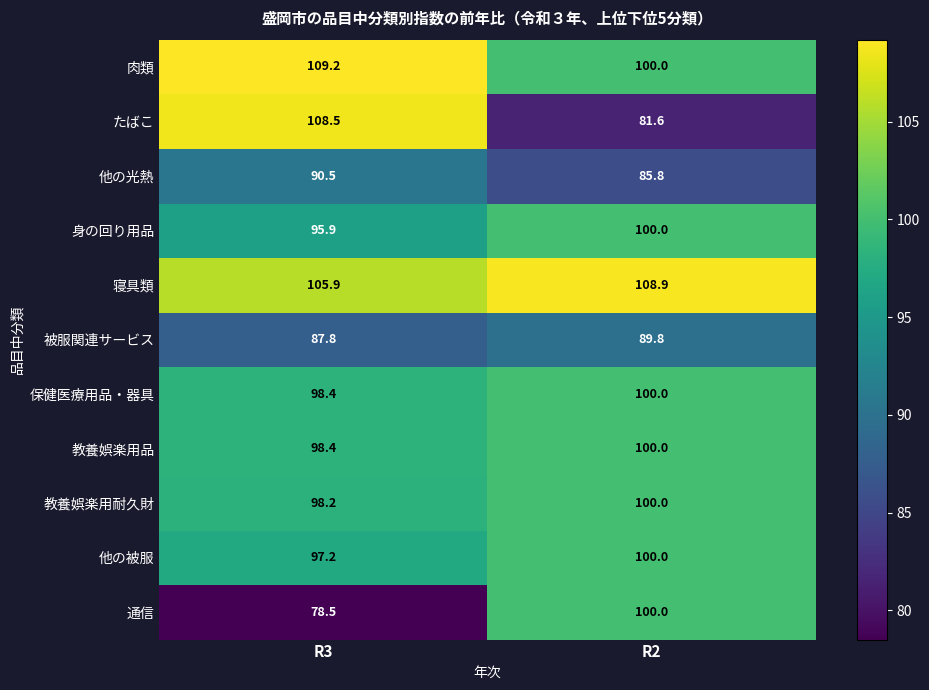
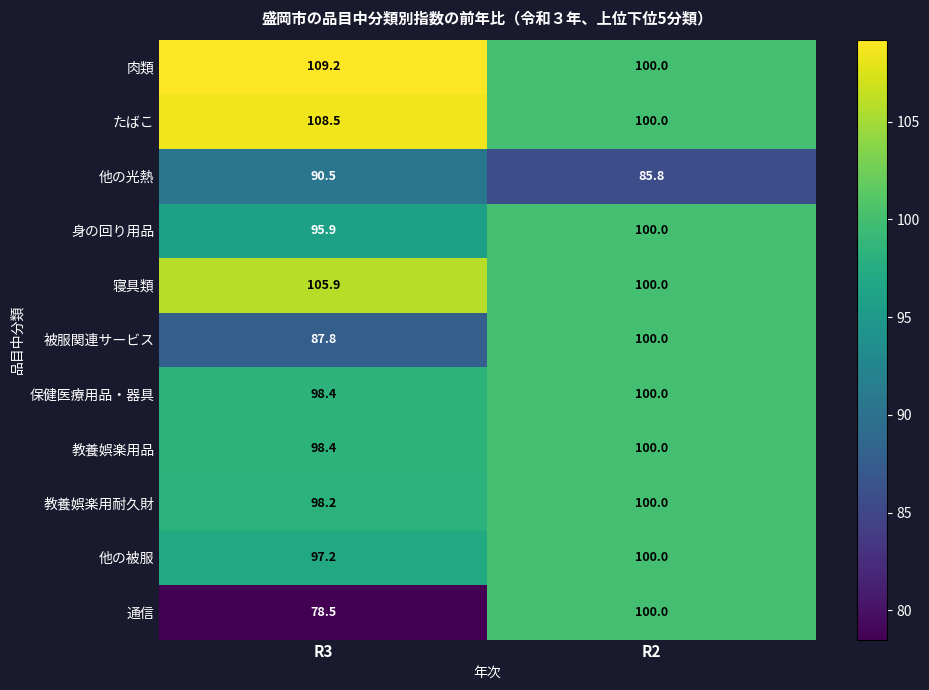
たばこ, R2: 81.6 -> 100.0
寝具類, R2: 108.9 -> 100.0
被服関連サービス, R2: 89.8 -> 100.0
